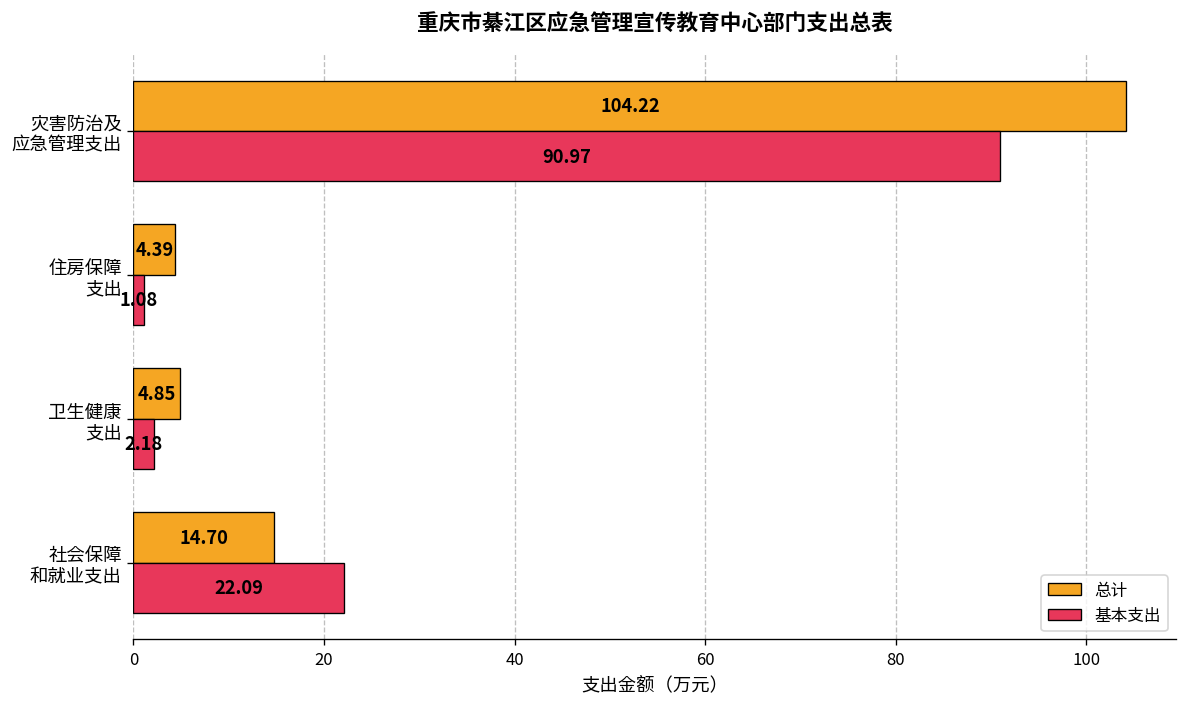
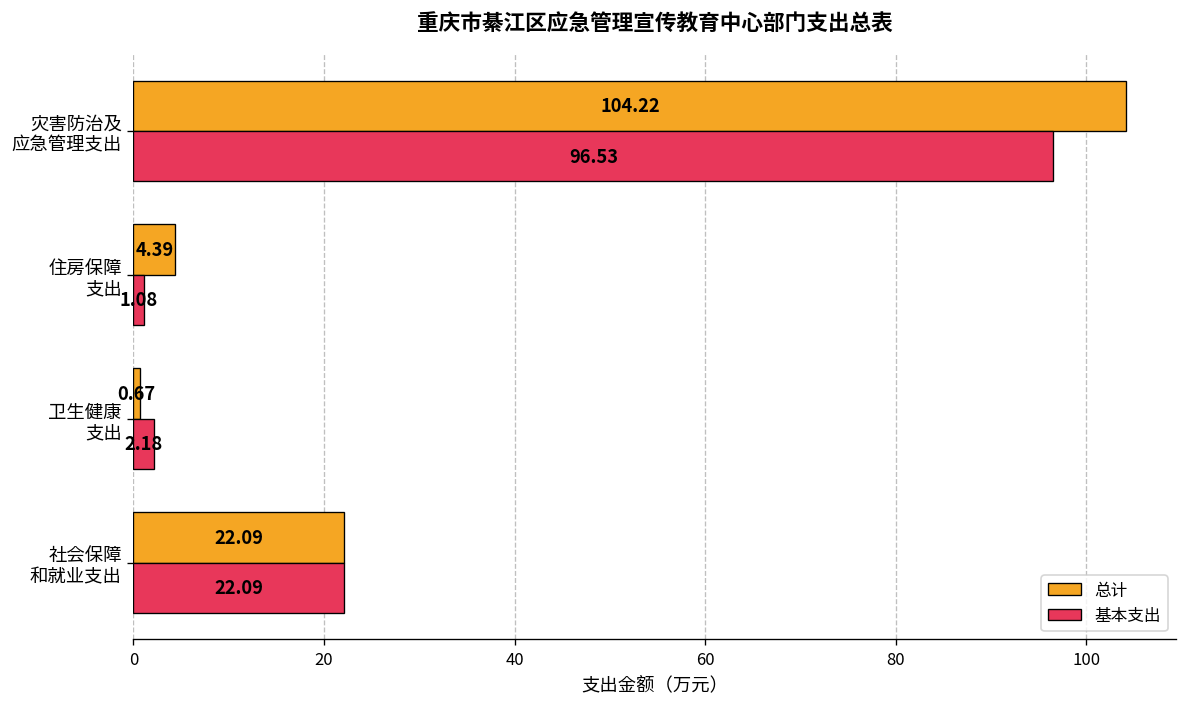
基本支出, 灾害防治及 应急管理支出: 90.97 -> 96.53
总计, 卫生健康 支出: 4.85 -> 0.67
总计, 社会保障 和就业支出: 14.70 -> 22.09
